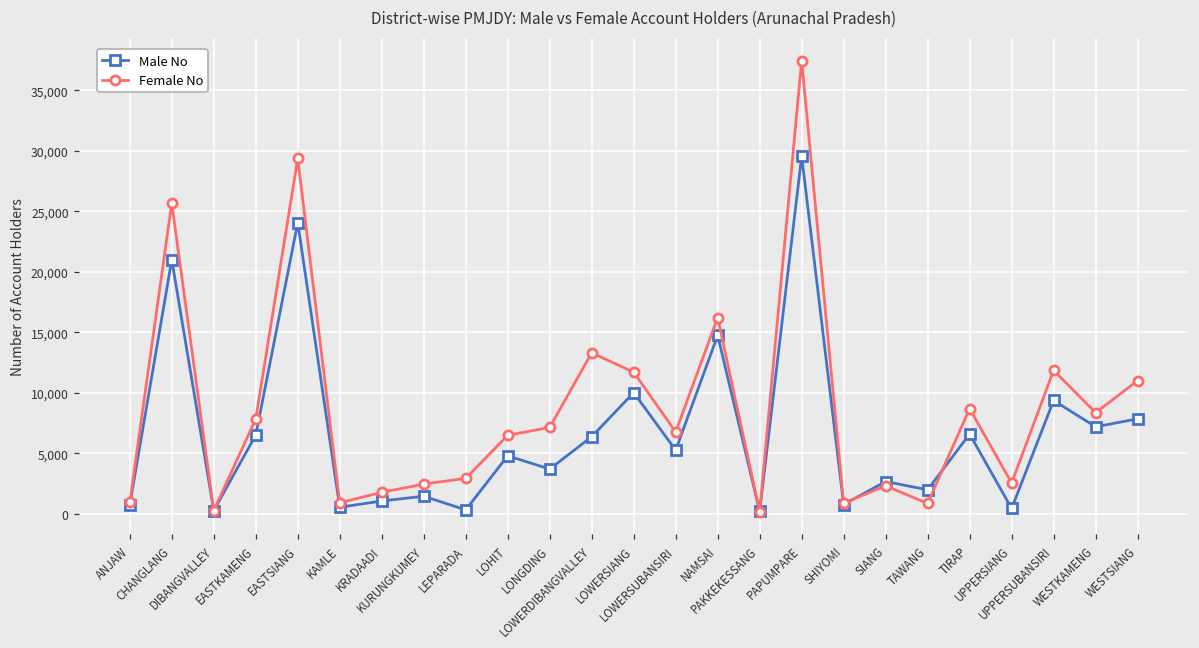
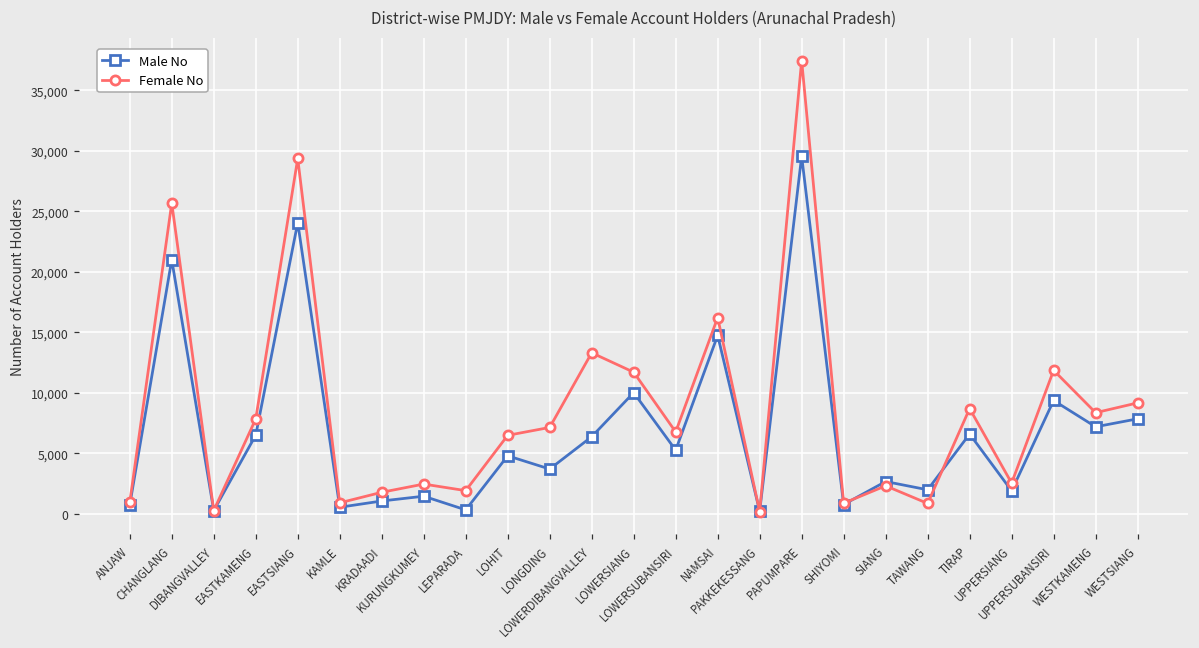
Female No, LEPARADA: 2,900 -> 1,900
Male No, UPPERSIANG: 400 -> 1,900
Female No, WESTSIANG: 11,000 -> 9,200
